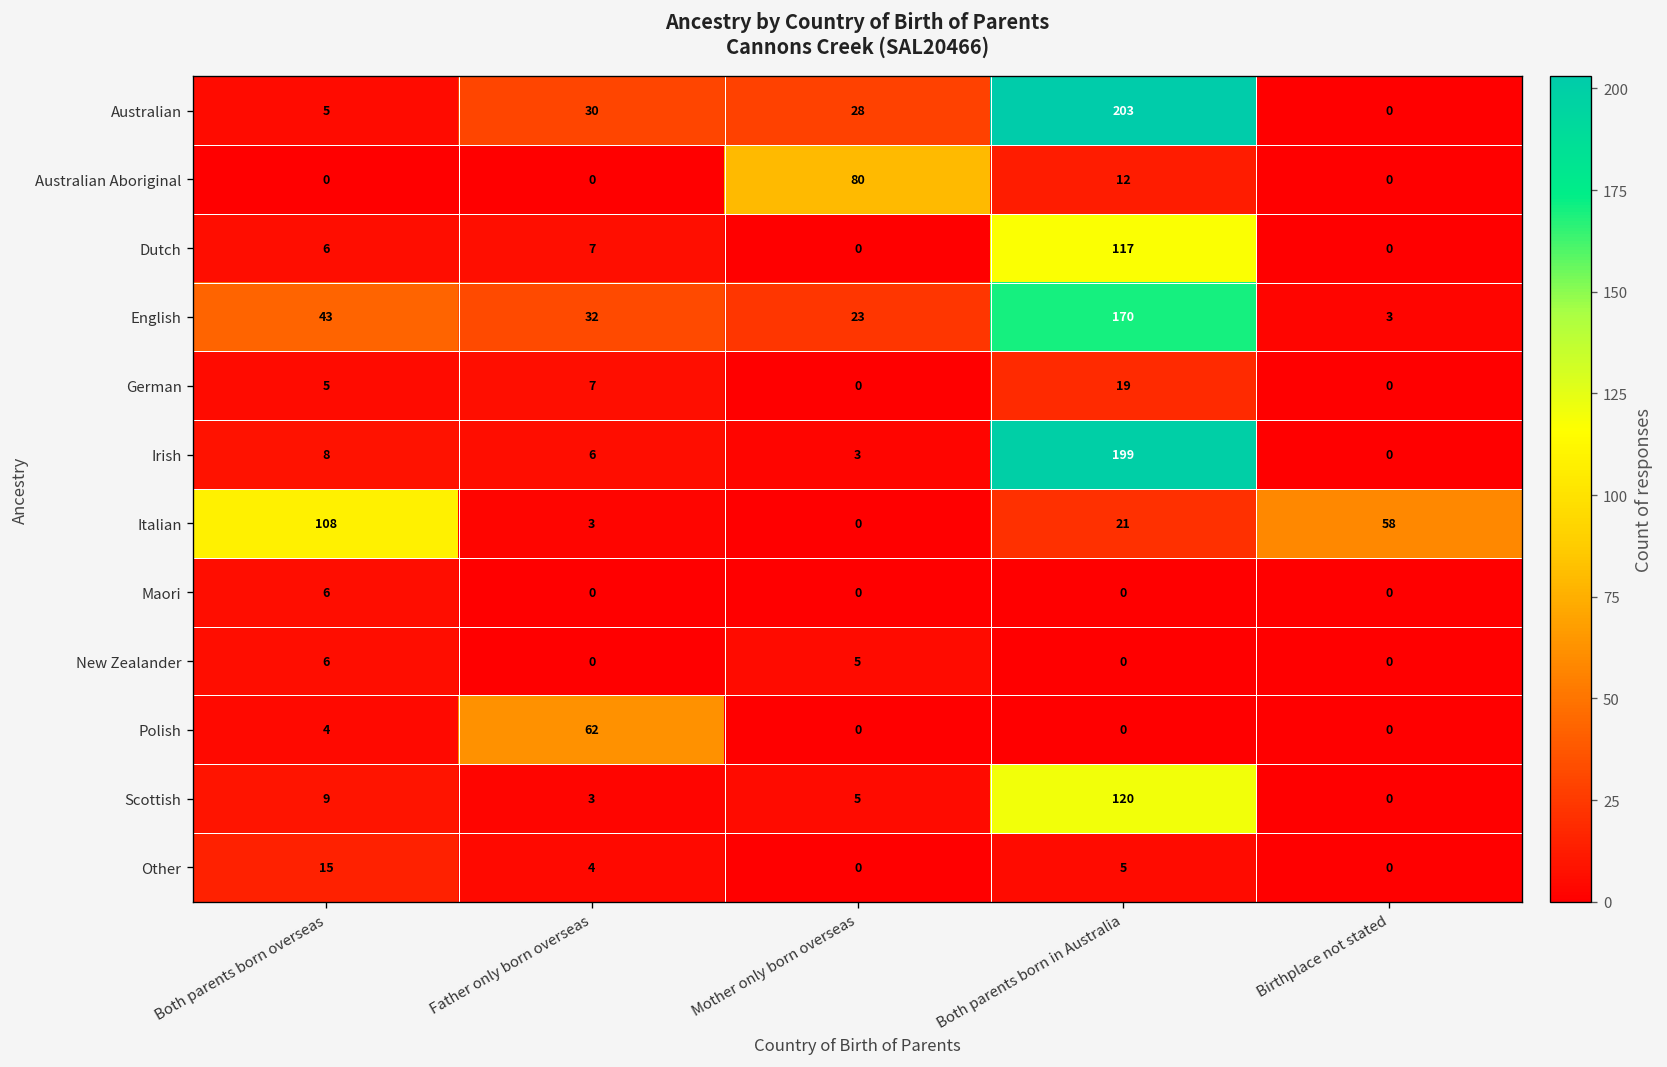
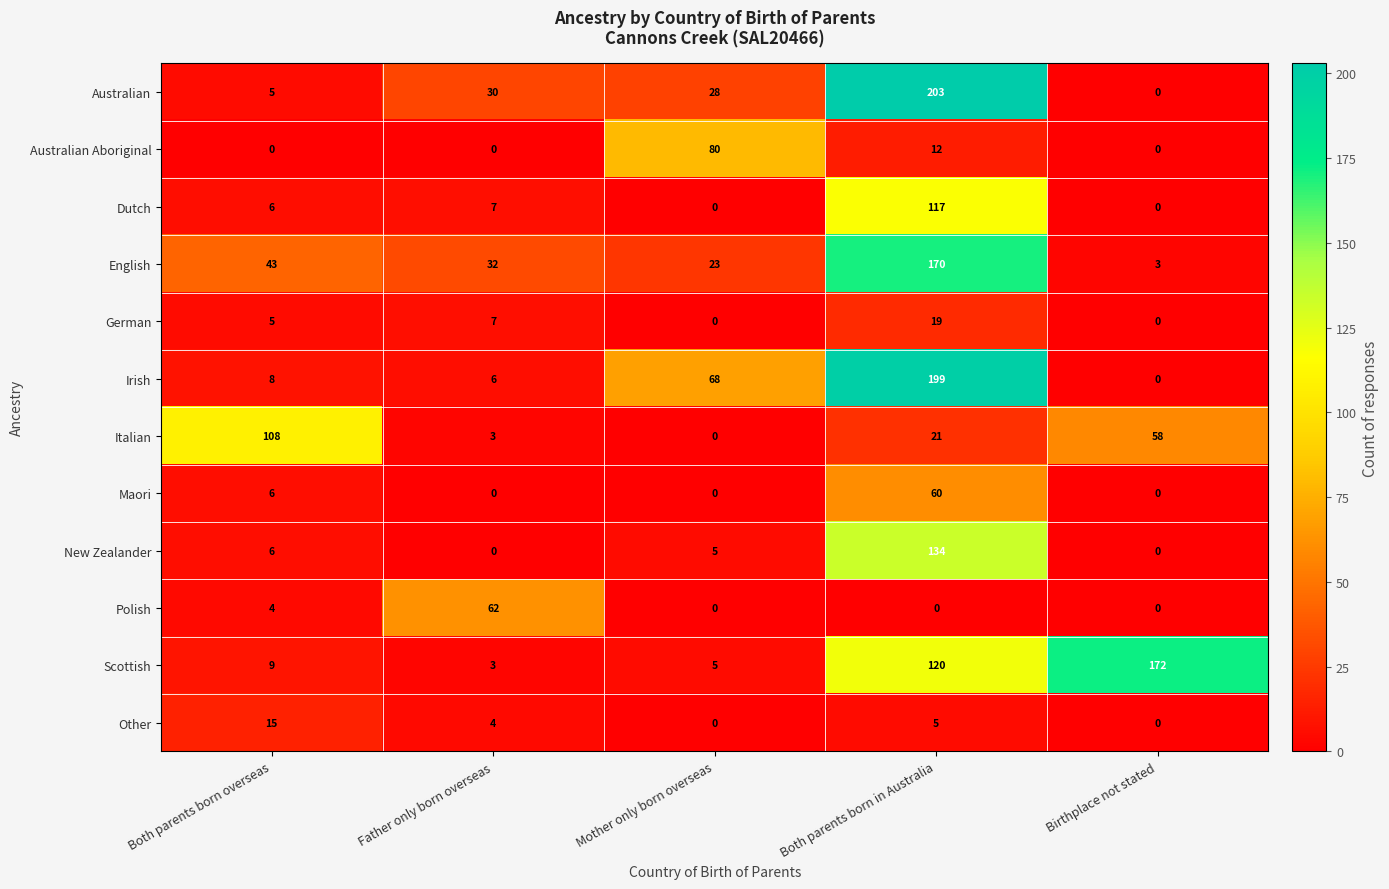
Irish, Mother only born overseas: 3 -> 68
Maori, Both parents born in Australia: 0 -> 60
New Zealander, Both parents born in Australia: 0 -> 134
Scottish, Birthplace not stated: 0 -> 172
